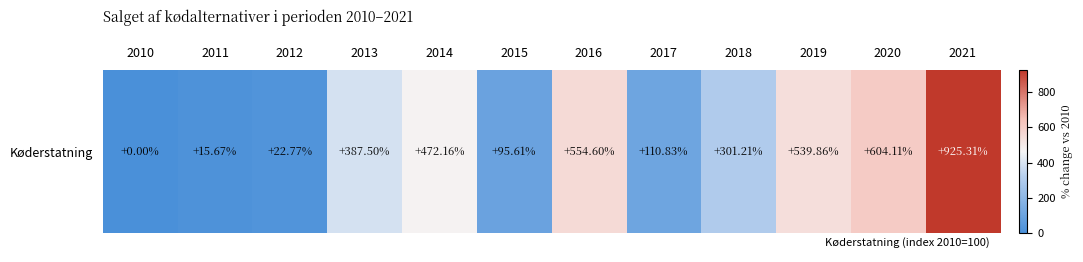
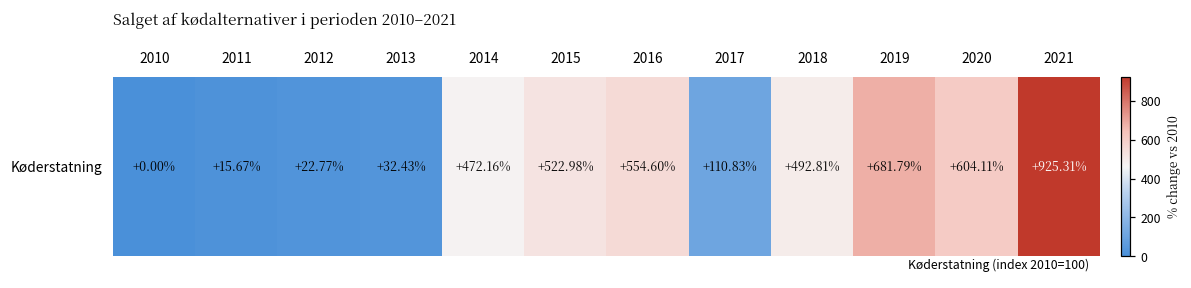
Køderstatning, 2013: +387.50% -> +32.43%
Køderstatning, 2015: +95.61% -> +522.98%
Køderstatning, 2018: +301.21% -> +492.81%
Køderstatning, 2019: +539.86% -> +681.79%
